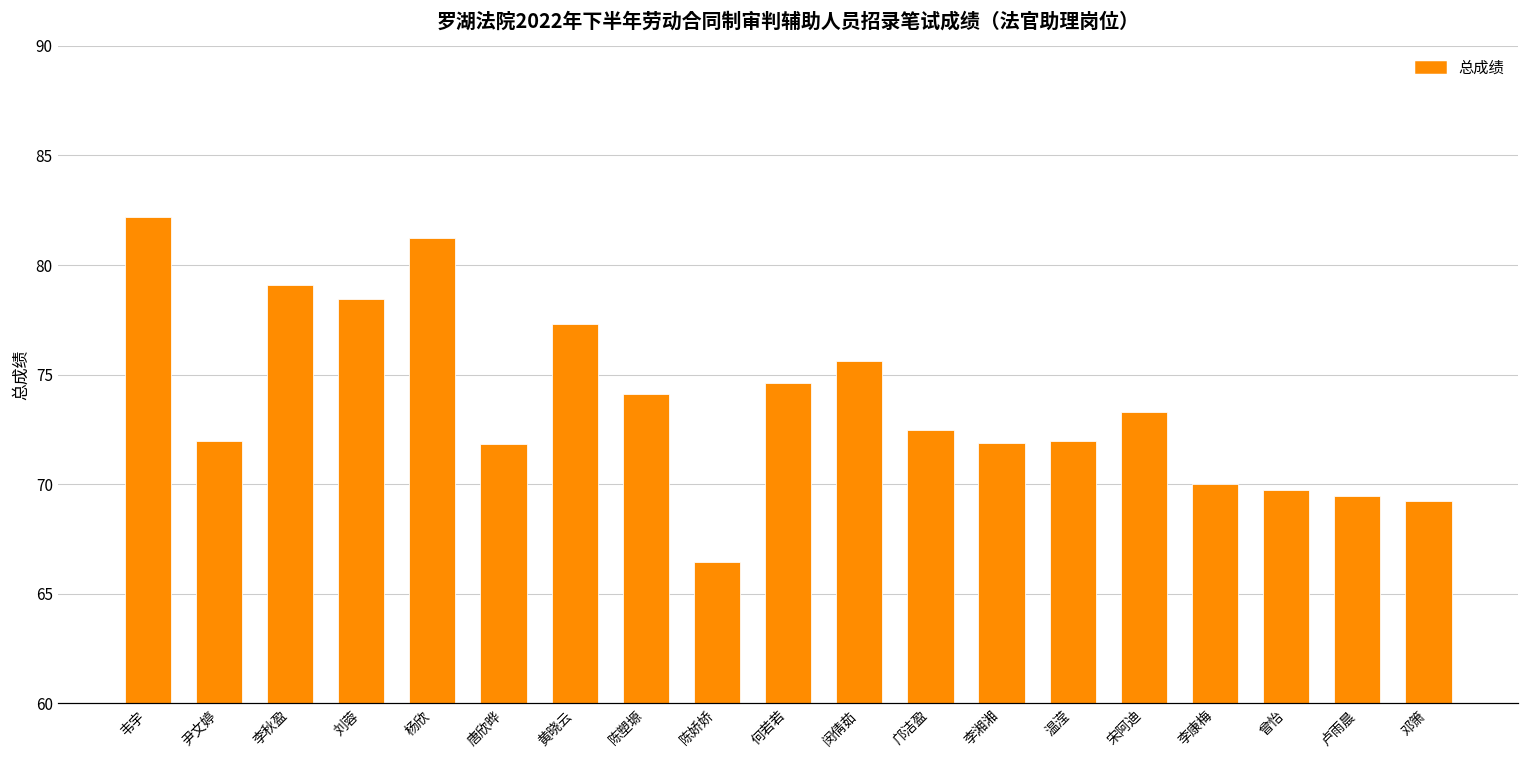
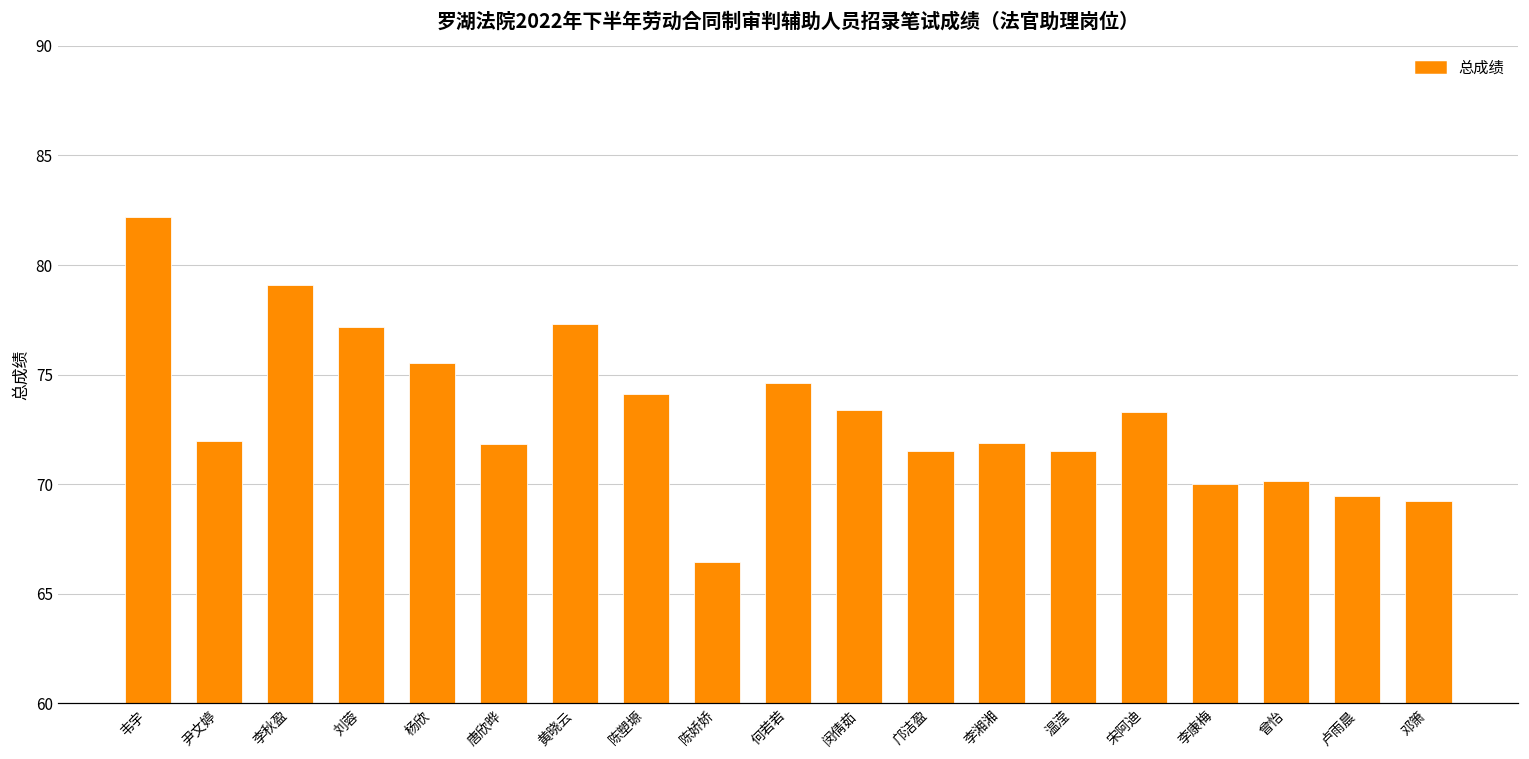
刘蓉: 78.4 -> 77.2
杨欣: 81.2 -> 75.5
闵倩茹: 75.6 -> 73.4
邝洁盈: 72.5 -> 71.5
温滢: 72.0 -> 71.5
曾怡: 69.7 -> 70.2
